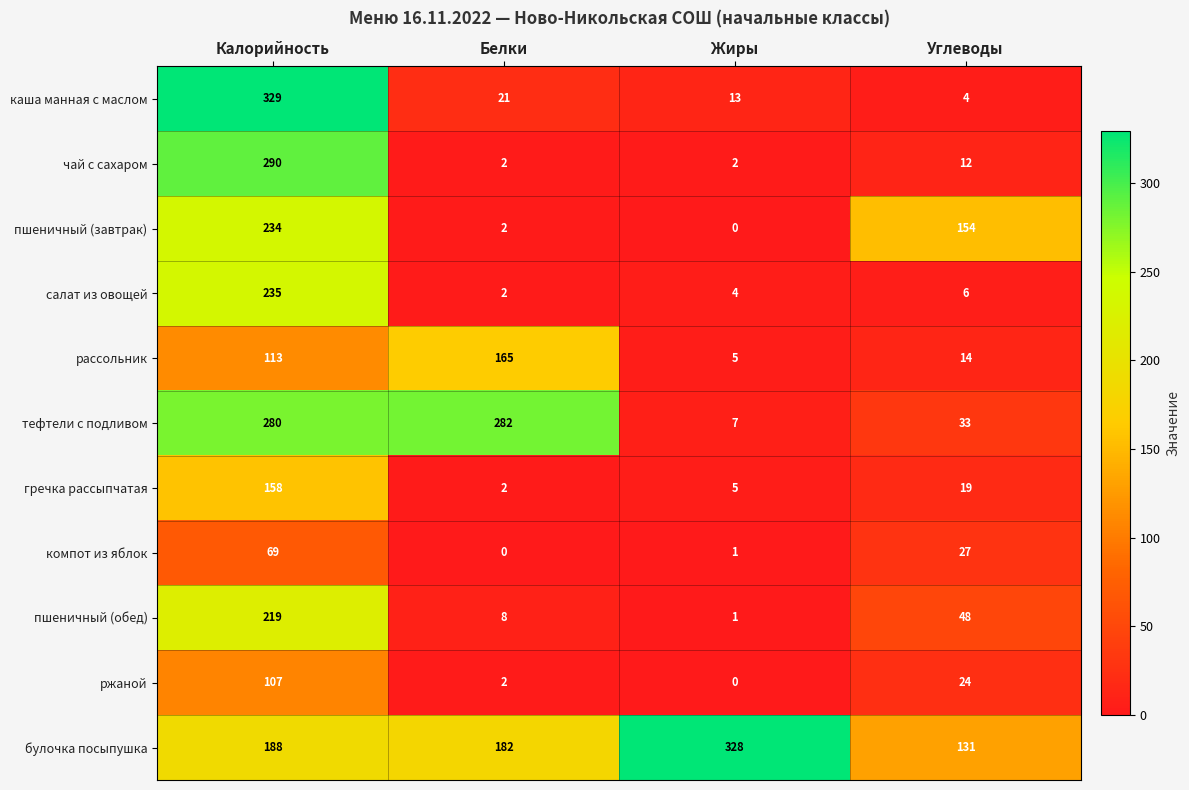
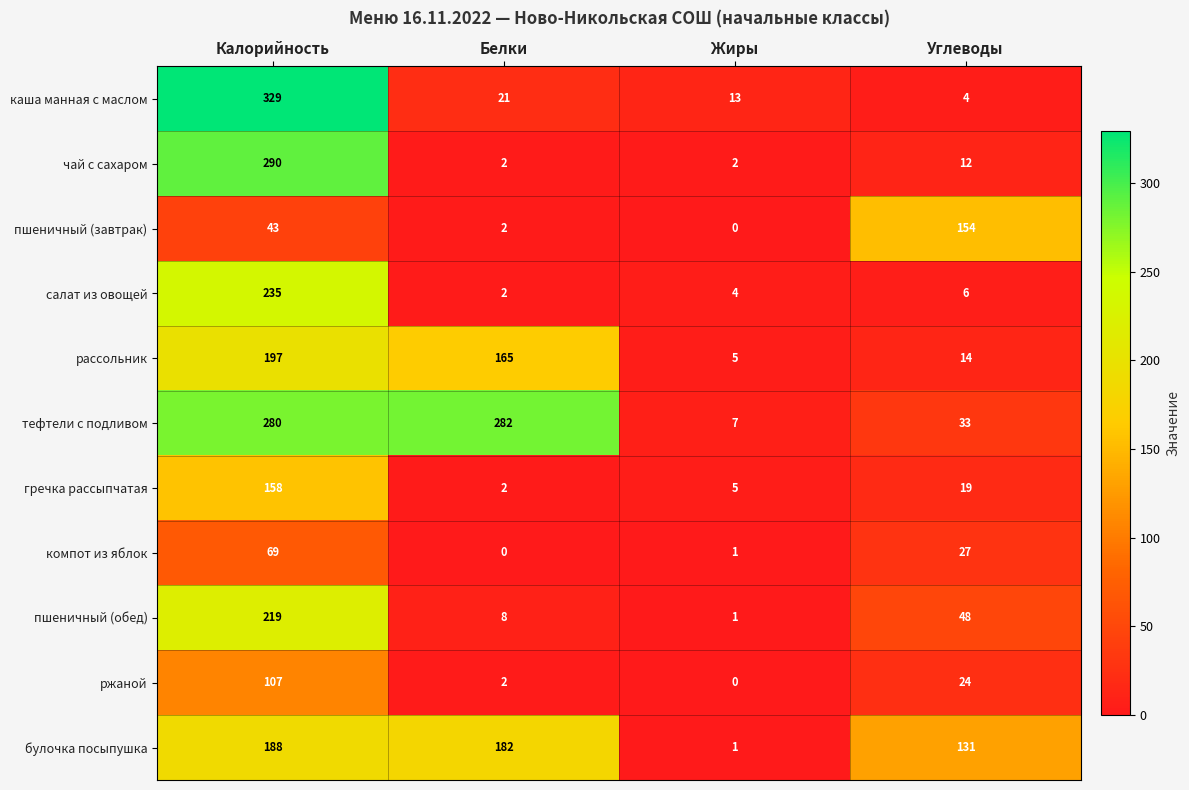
пшеничный (завтрак), Калорийность: 234 -> 43
рассольник, Калорийность: 113 -> 197
булочка посыпушка, Жиры: 328 -> 1
